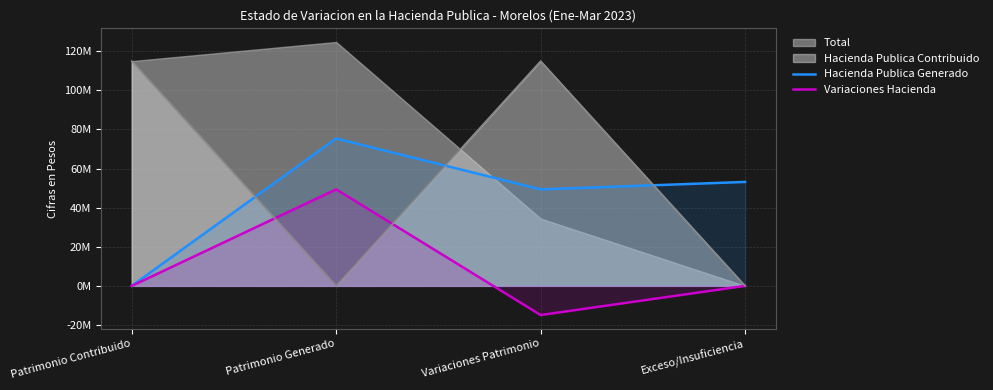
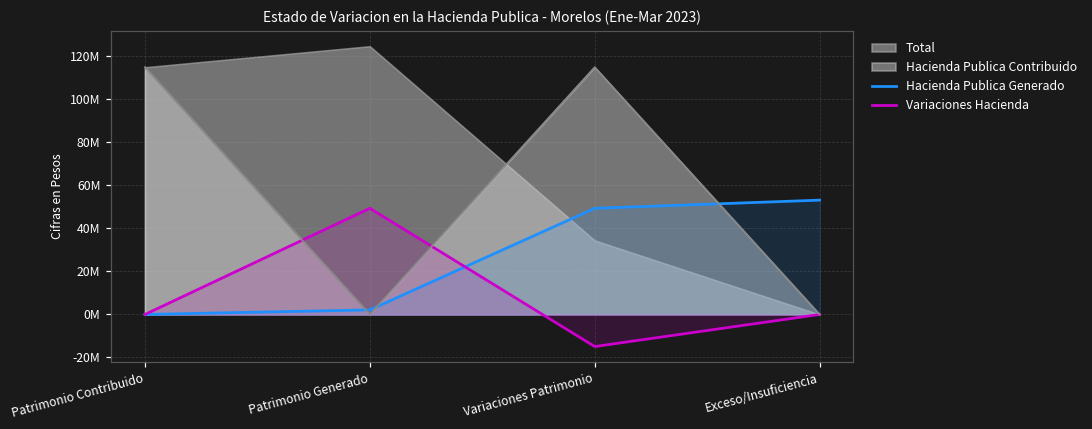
Hacienda Publica Generado, Patrimonio Generado: 75000000 -> 2000000
